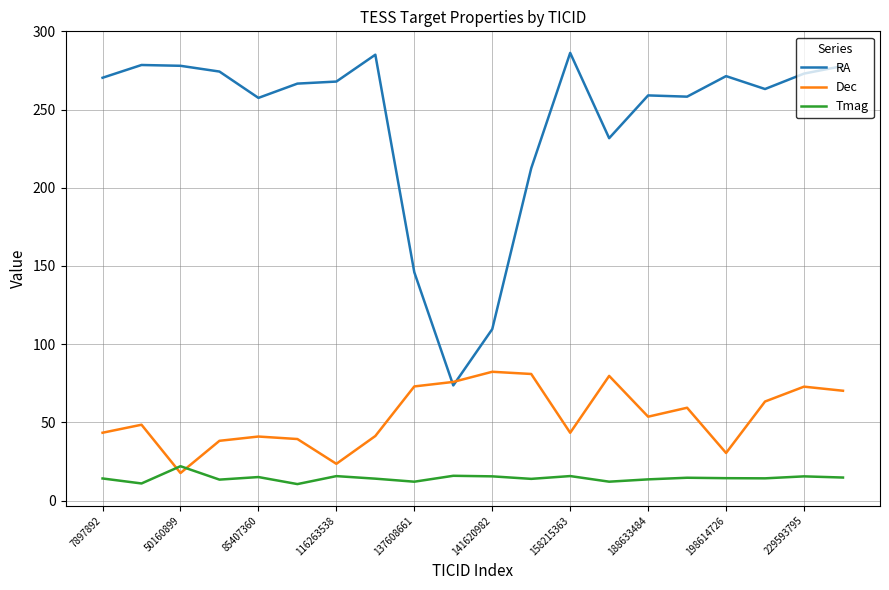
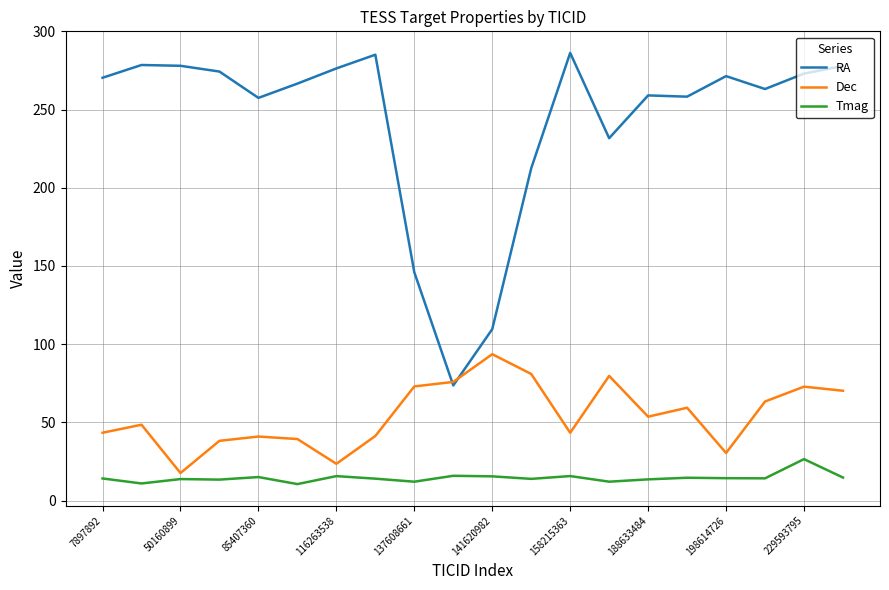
Tmag, 50160899: 22 -> 14
RA, 116263538: 268 -> 276
Dec, 141620982: 82 -> 94
Tmag, 229593795: 15 -> 26
